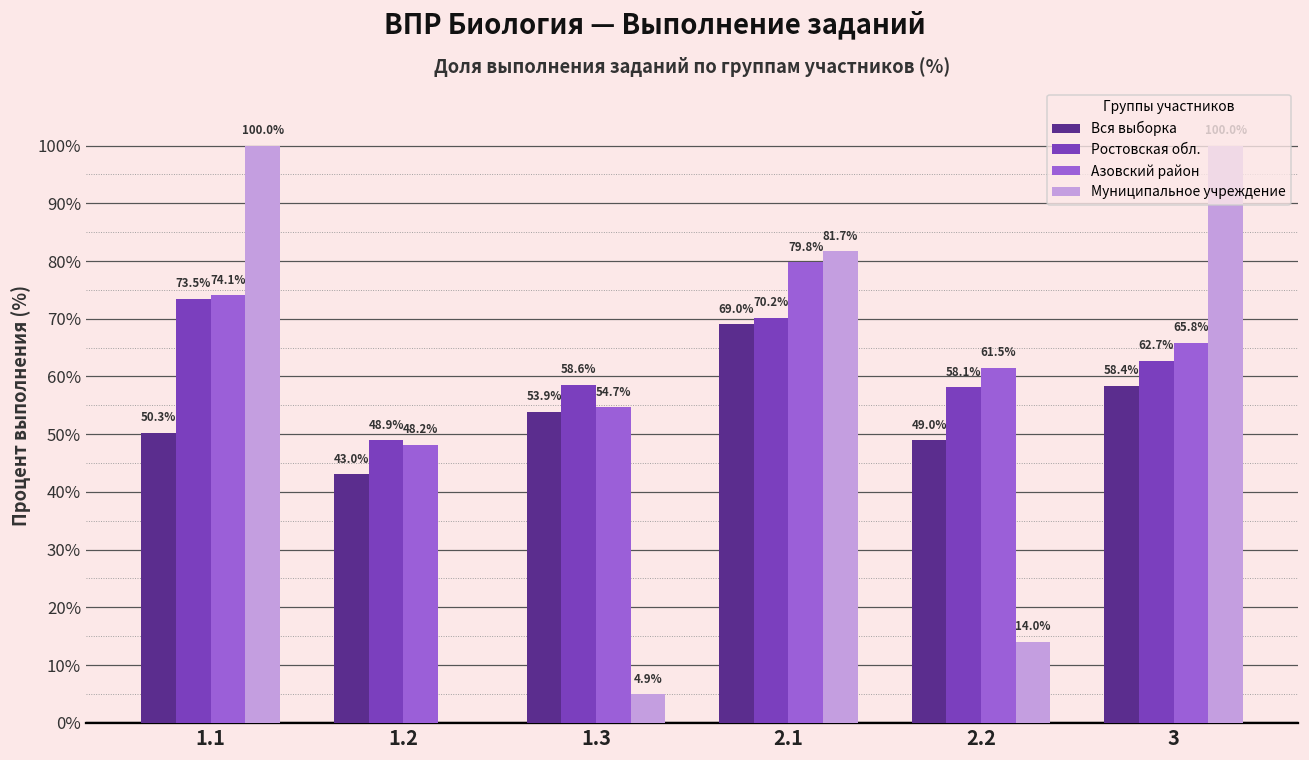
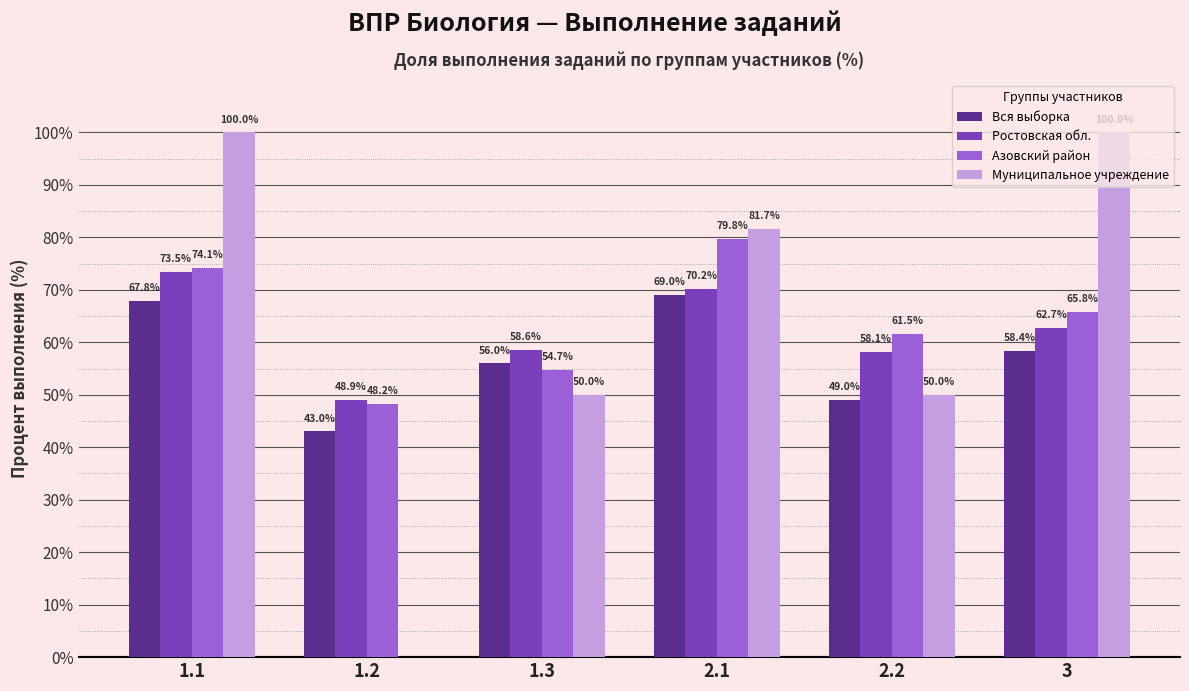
Вся выборка, 1.1: 50.3% -> 67.8%
Вся выборка, 1.3: 53.9% -> 56.0%
Муниципальное учреждение, 1.3: 4.9% -> 50.0%
Муниципальное учреждение, 2.2: 14.0% -> 50.0%
